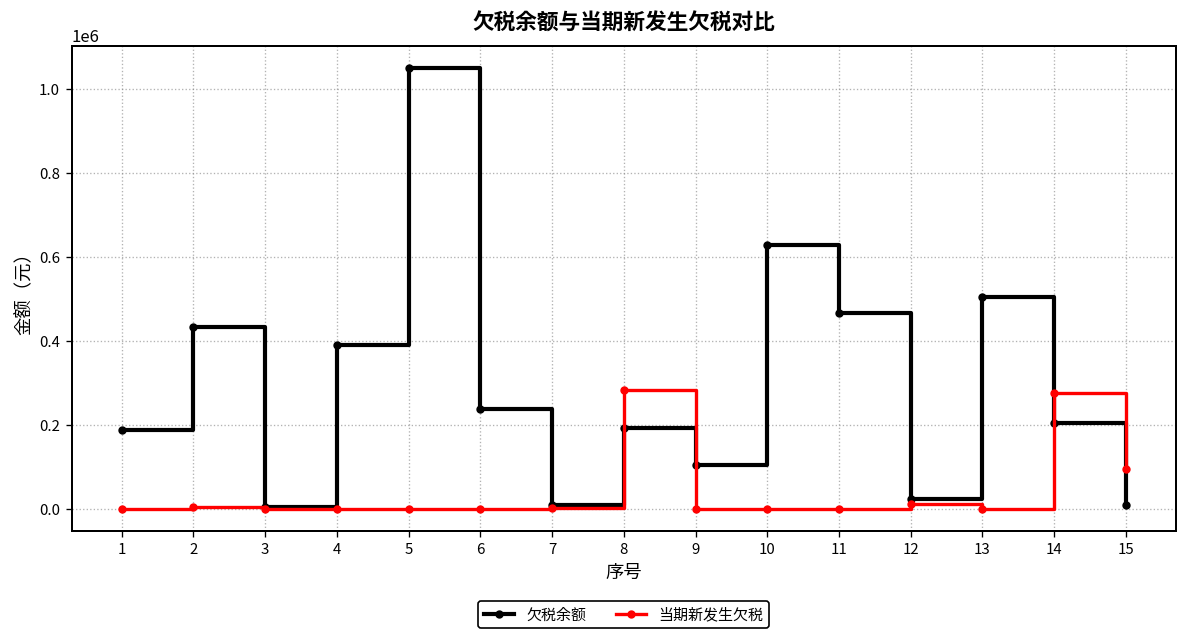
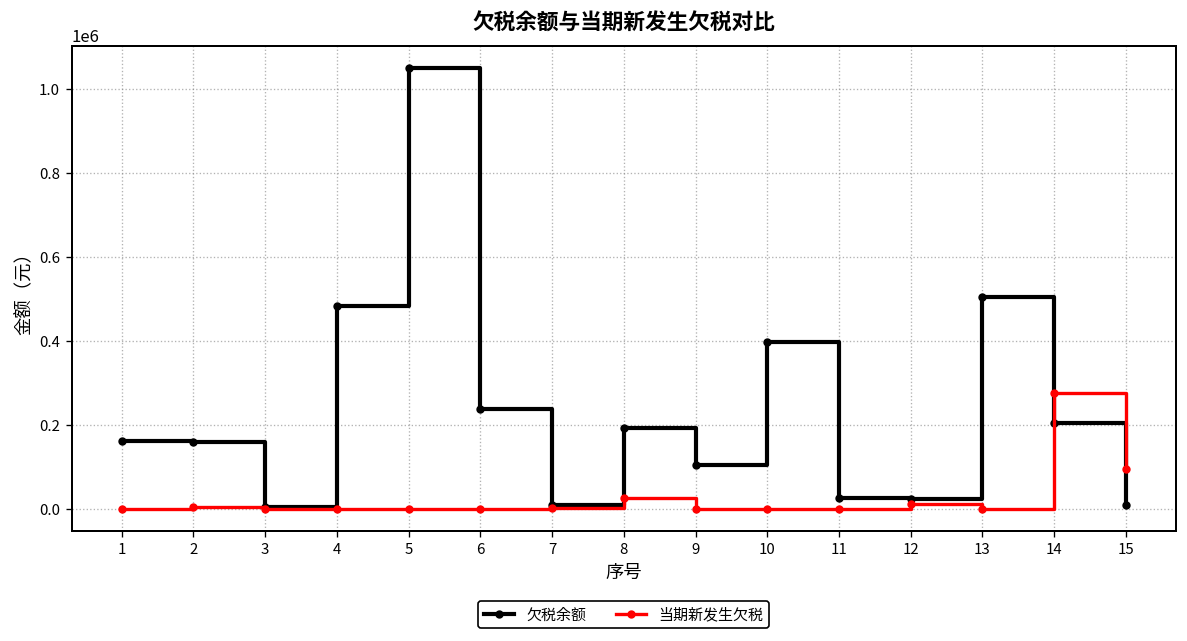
欠税余额, 1: 190000 -> 160000
欠税余额, 2: 430000 -> 160000
欠税余额, 4: 390000 -> 480000
当期新发生欠税, 8: 280000 -> 30000
欠税余额, 10: 630000 -> 400000
欠税余额, 11: 470000 -> 30000
